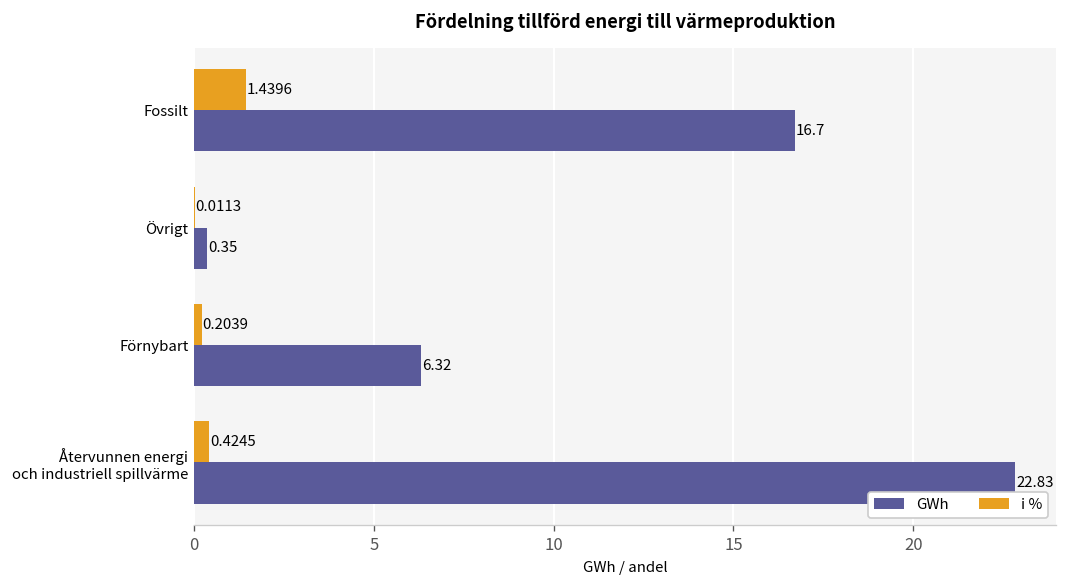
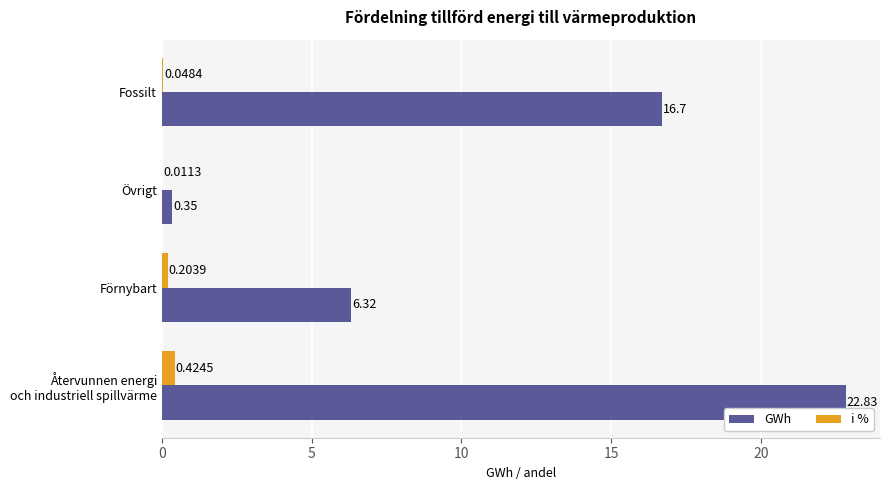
i %, Fossilt: 1.4396 -> 0.0484
